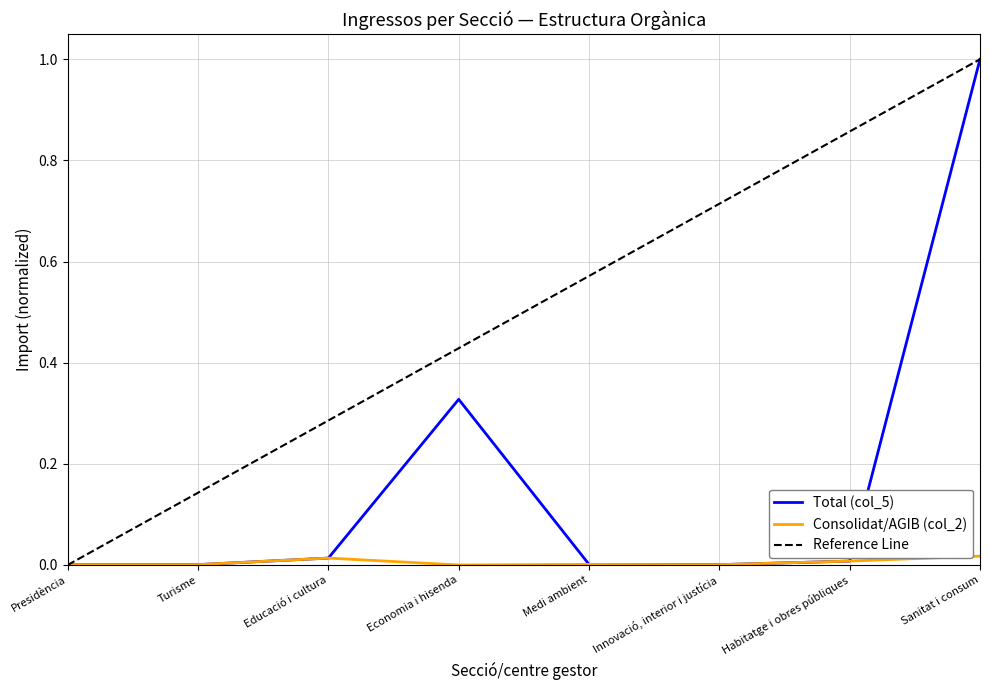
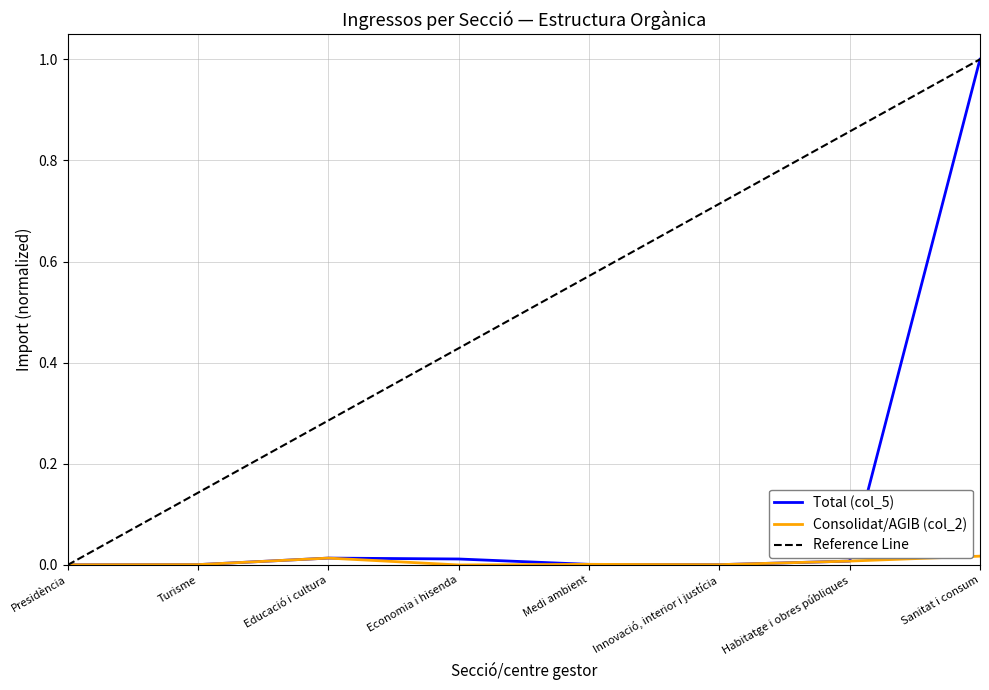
Total (col_5), Economia i hisenda: 0.33 -> 0.01
